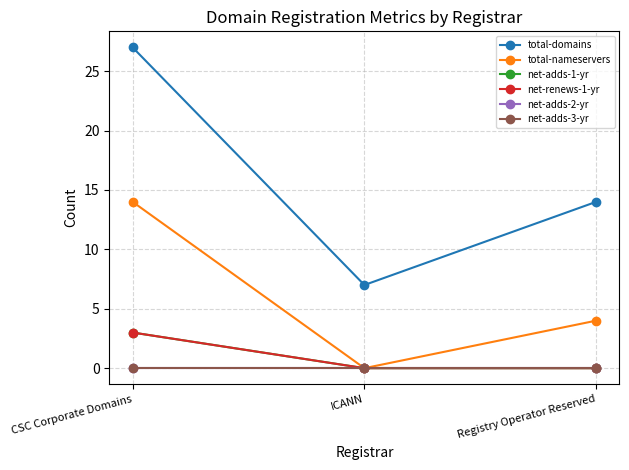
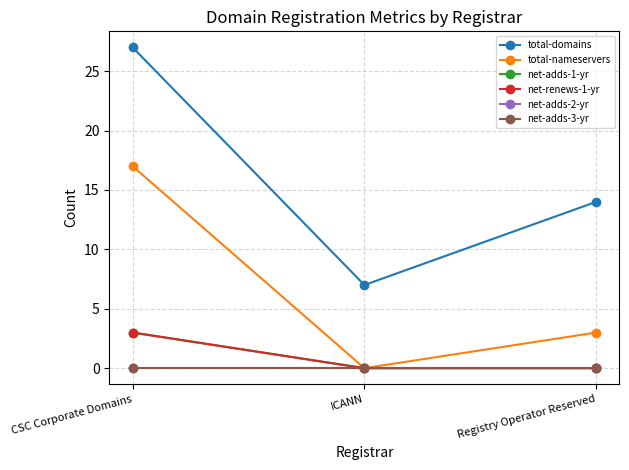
total-nameservers, CSC Corporate Domains: 14 -> 17
total-nameservers, Registry Operator Reserved: 4 -> 3
